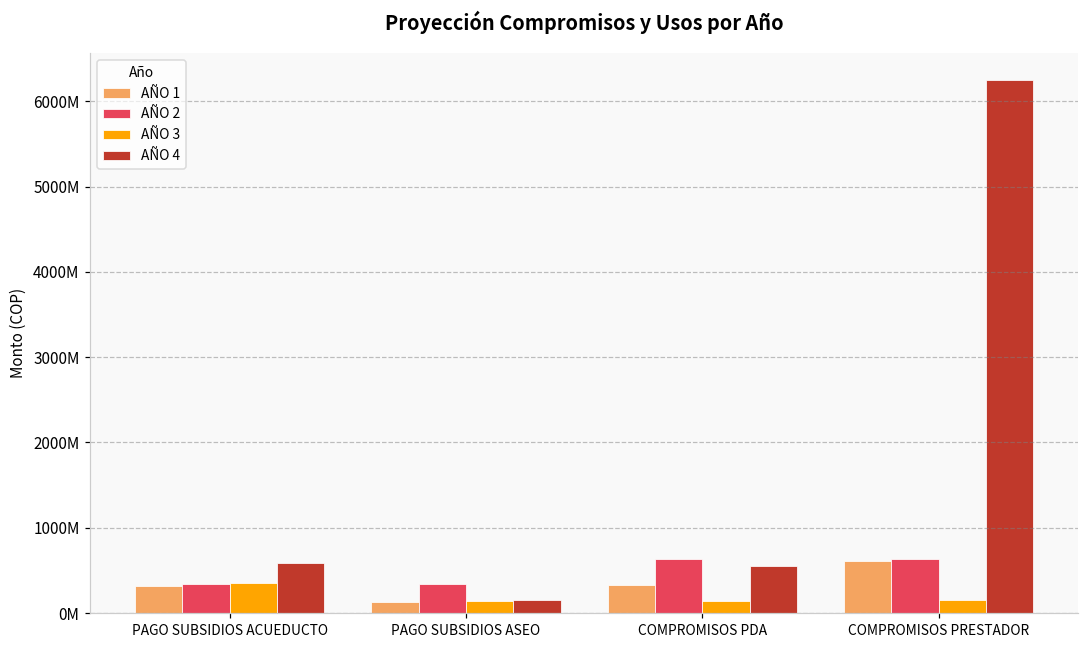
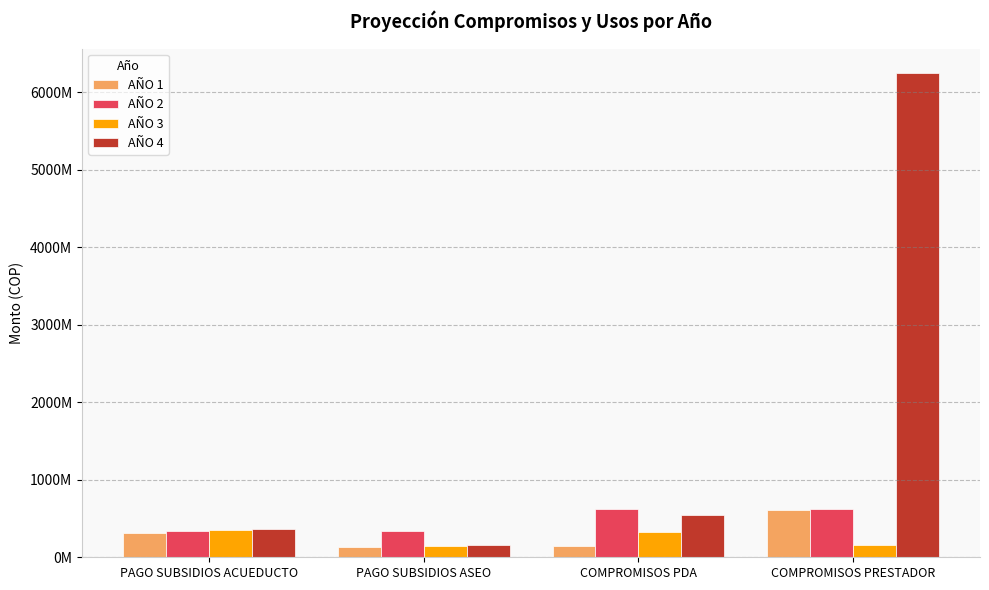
AÑO 4, PAGO SUBSIDIOS ACUEDUCTO: 600000000 -> 400000000
AÑO 1, COMPROMISOS PDA: 300000000 -> 100000000
AÑO 3, COMPROMISOS PDA: 100000000 -> 300000000
